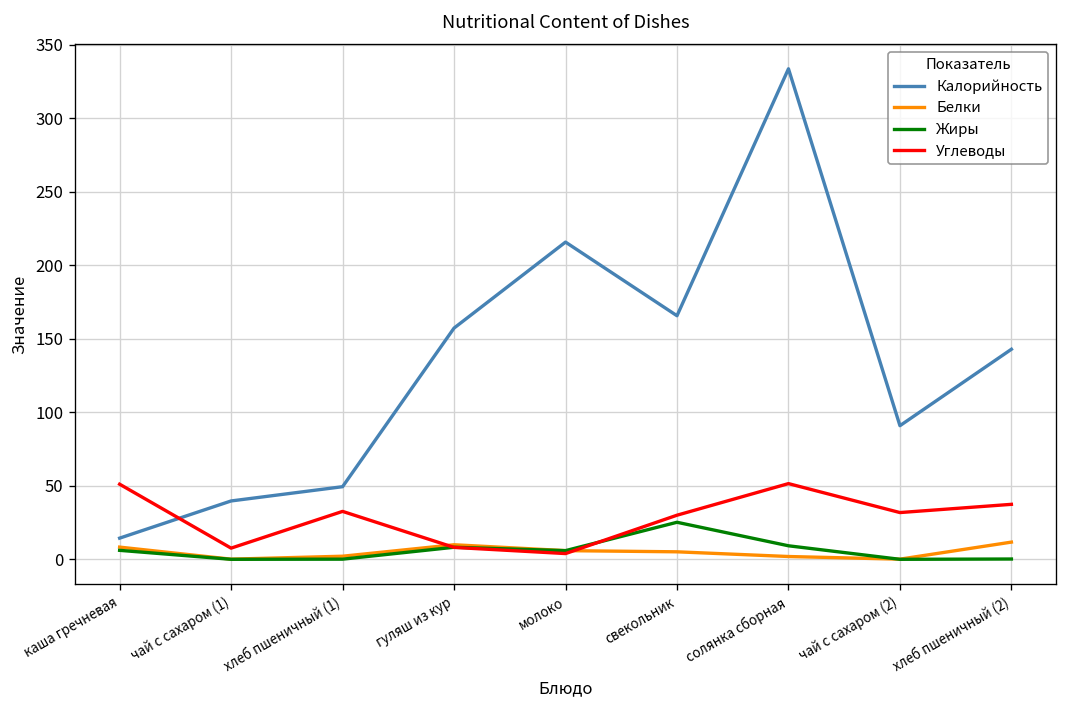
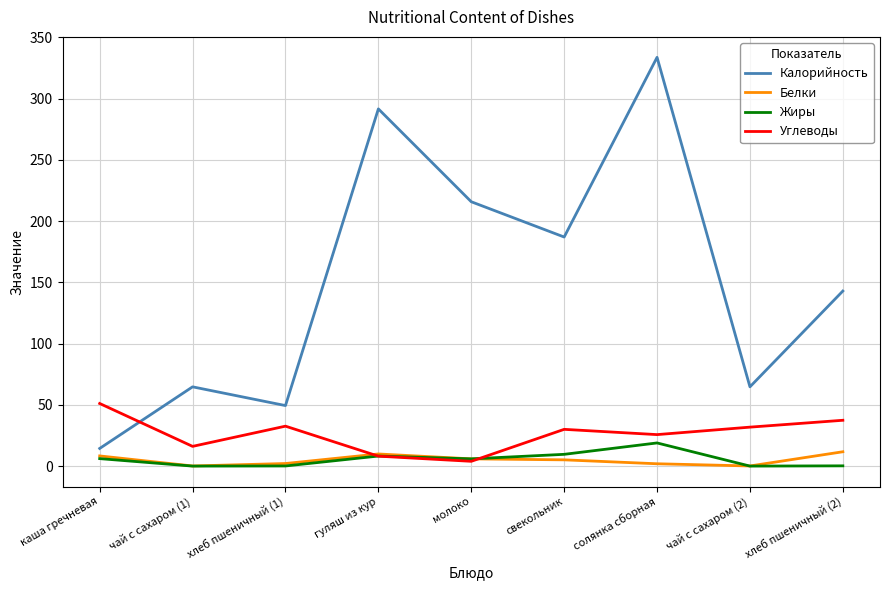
Калорийность, чай с сахаром (1): 40 -> 65
Углеводы, чай с сахаром (1): 8 -> 16
Калорийность, гуляш из кур: 157 -> 292
Калорийность, свекольник: 166 -> 187
Жиры, свекольник: 25 -> 10
Жиры, солянка сборная: 9 -> 19
Углеводы, солянка сборная: 52 -> 26
Калорийность, чай с сахаром (2): 91 -> 65
